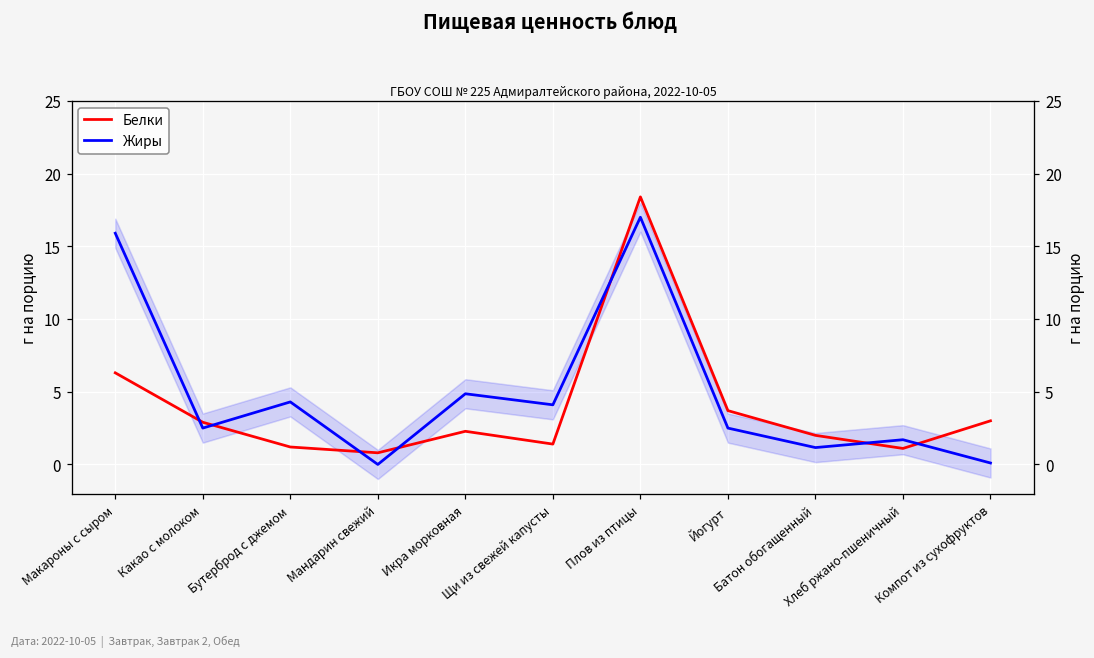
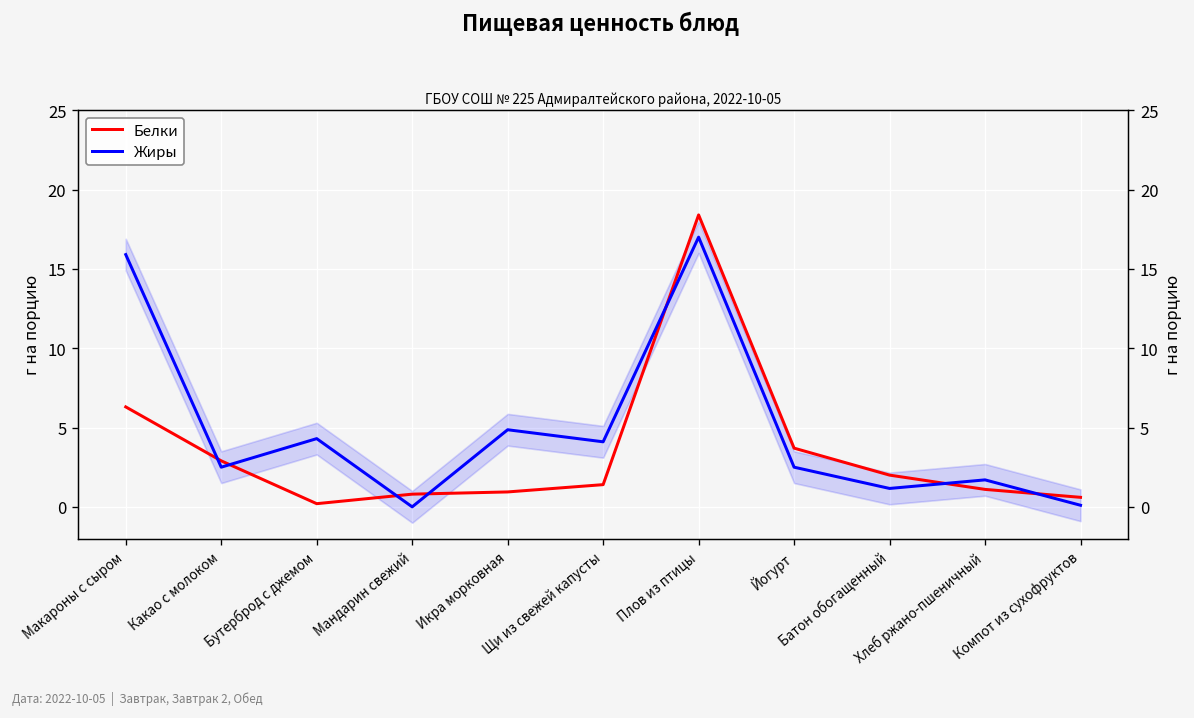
Белки, Бутерброд с джемом: 1.2 -> 0.2
Белки, Икра морковная: 2.3 -> 0.9
Белки, Компот из сухофруктов: 3.0 -> 0.6
